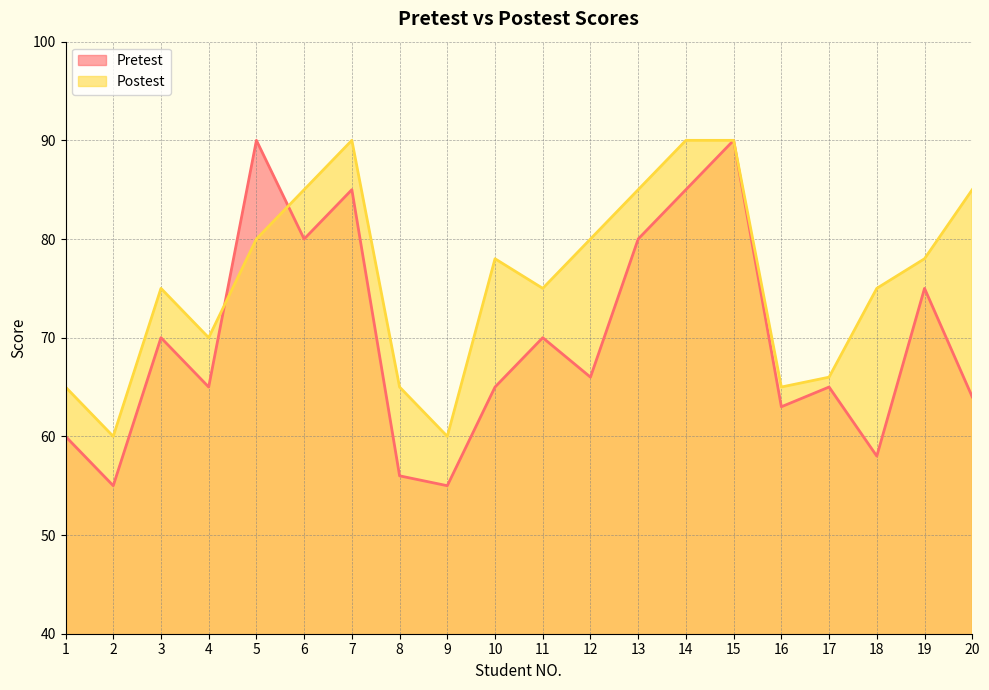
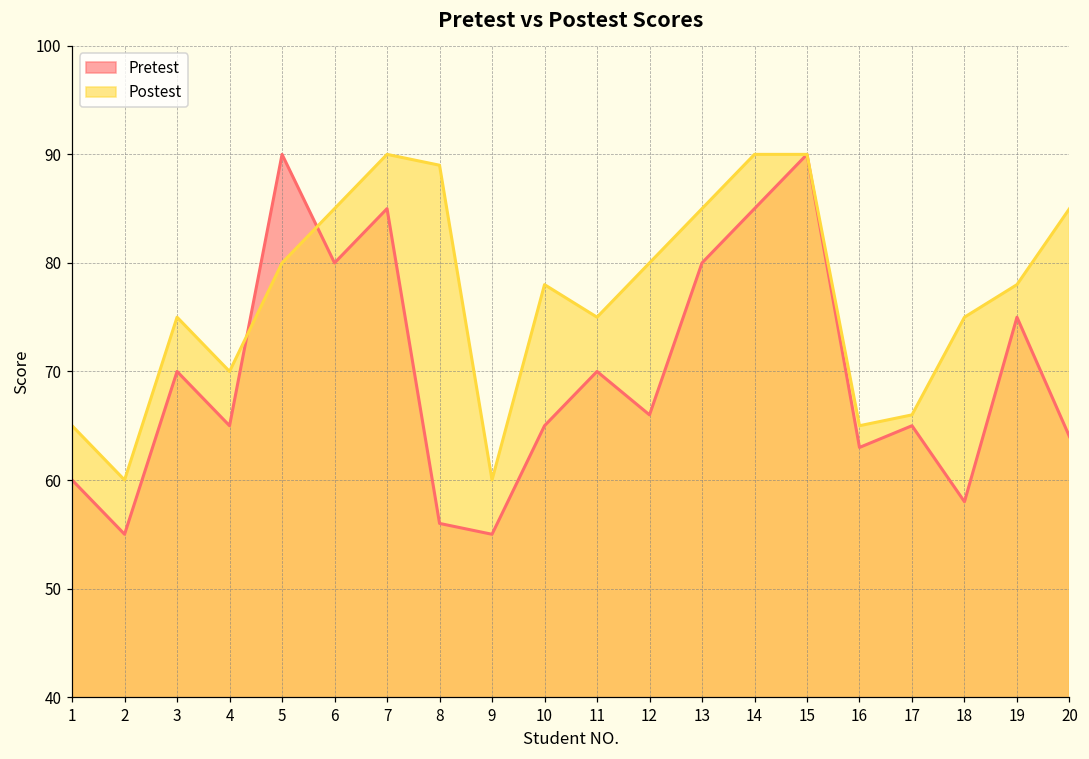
Postest, 8: 65 -> 89
